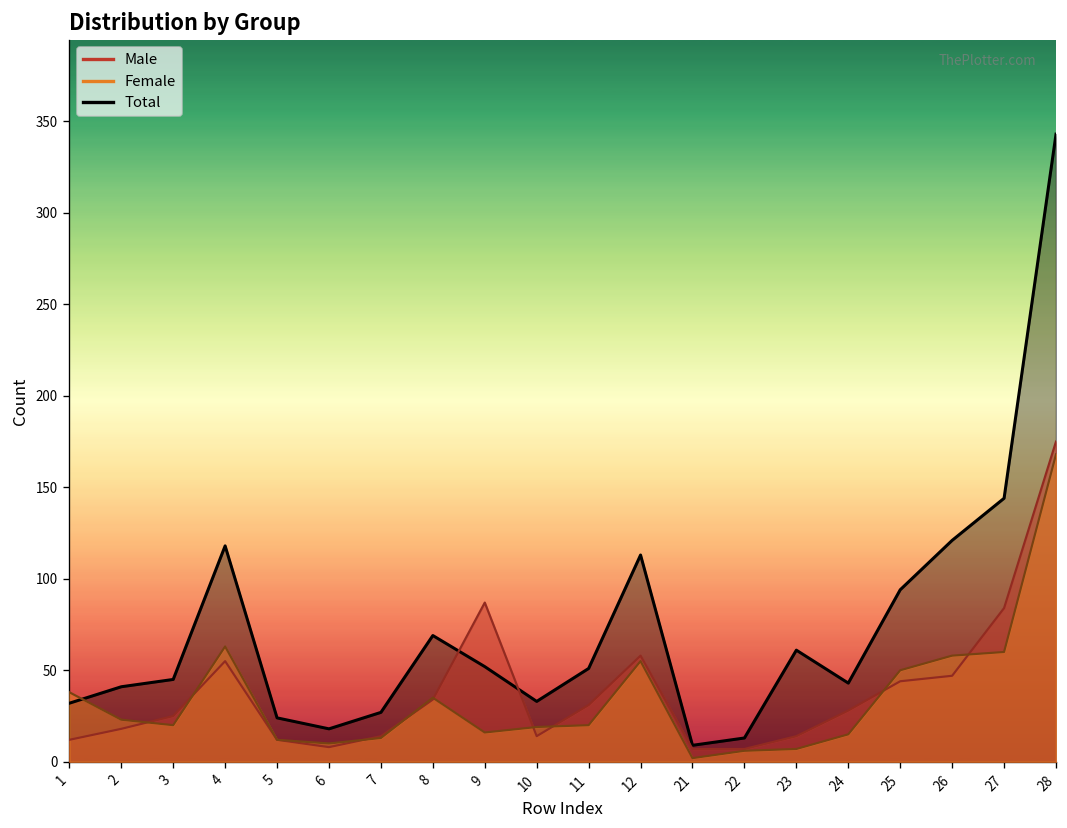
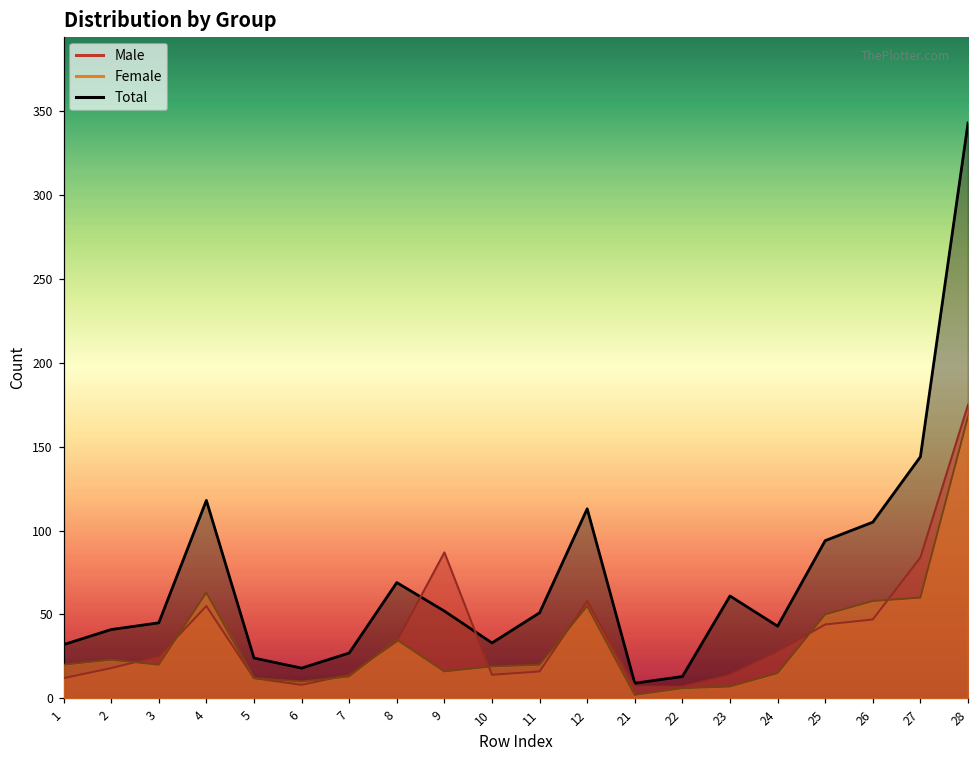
Female, 1: 38 -> 20
Male, 11: 31 -> 16
Total, 26: 121 -> 105
